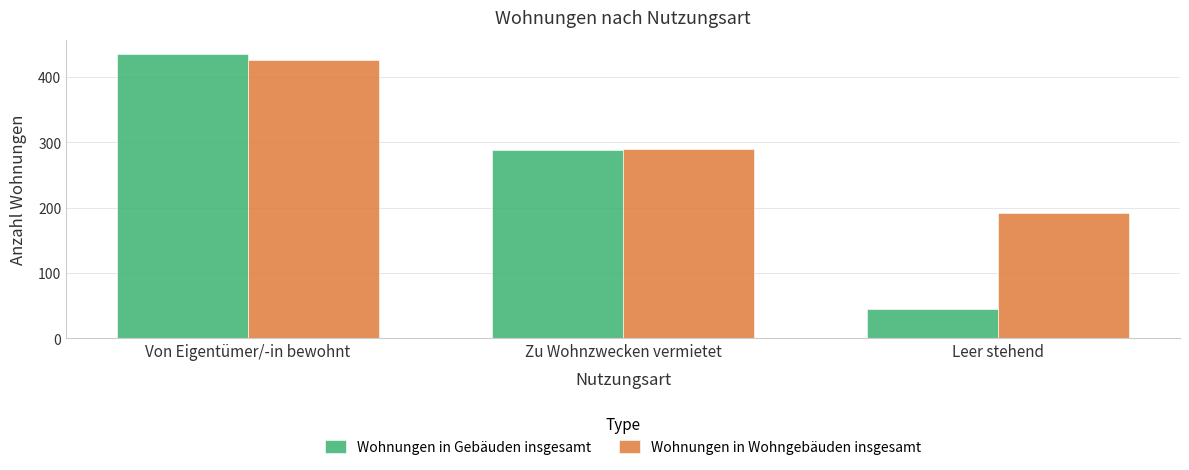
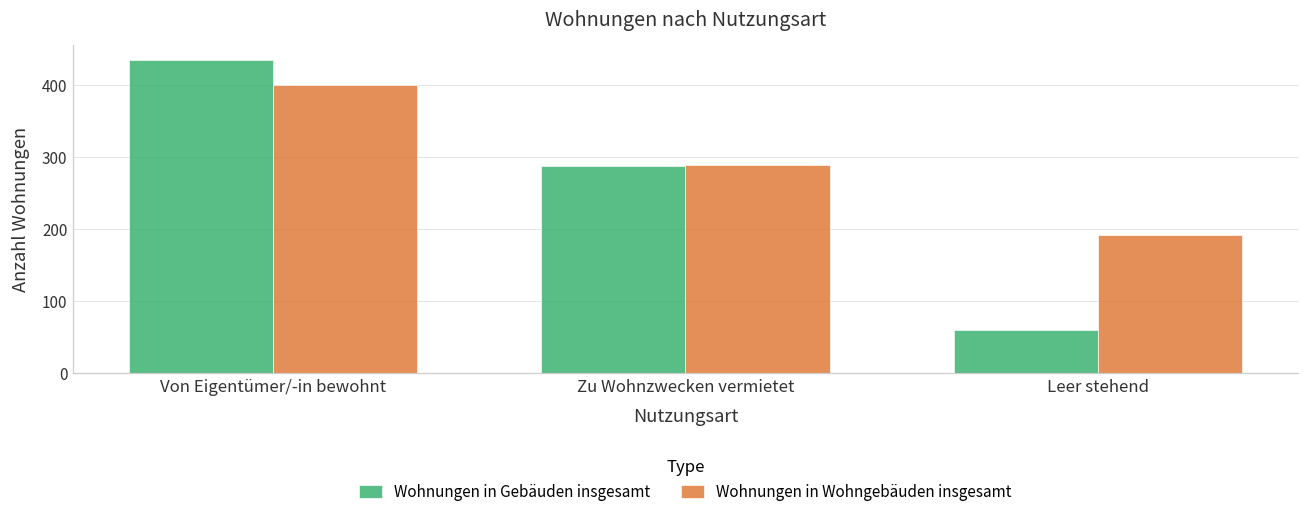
Wohnungen in Wohngebäuden insgesamt, Von Eigentümer/-in bewohnt: 430 -> 400
Wohnungen in Gebäuden insgesamt, Leer stehend: 50 -> 60
